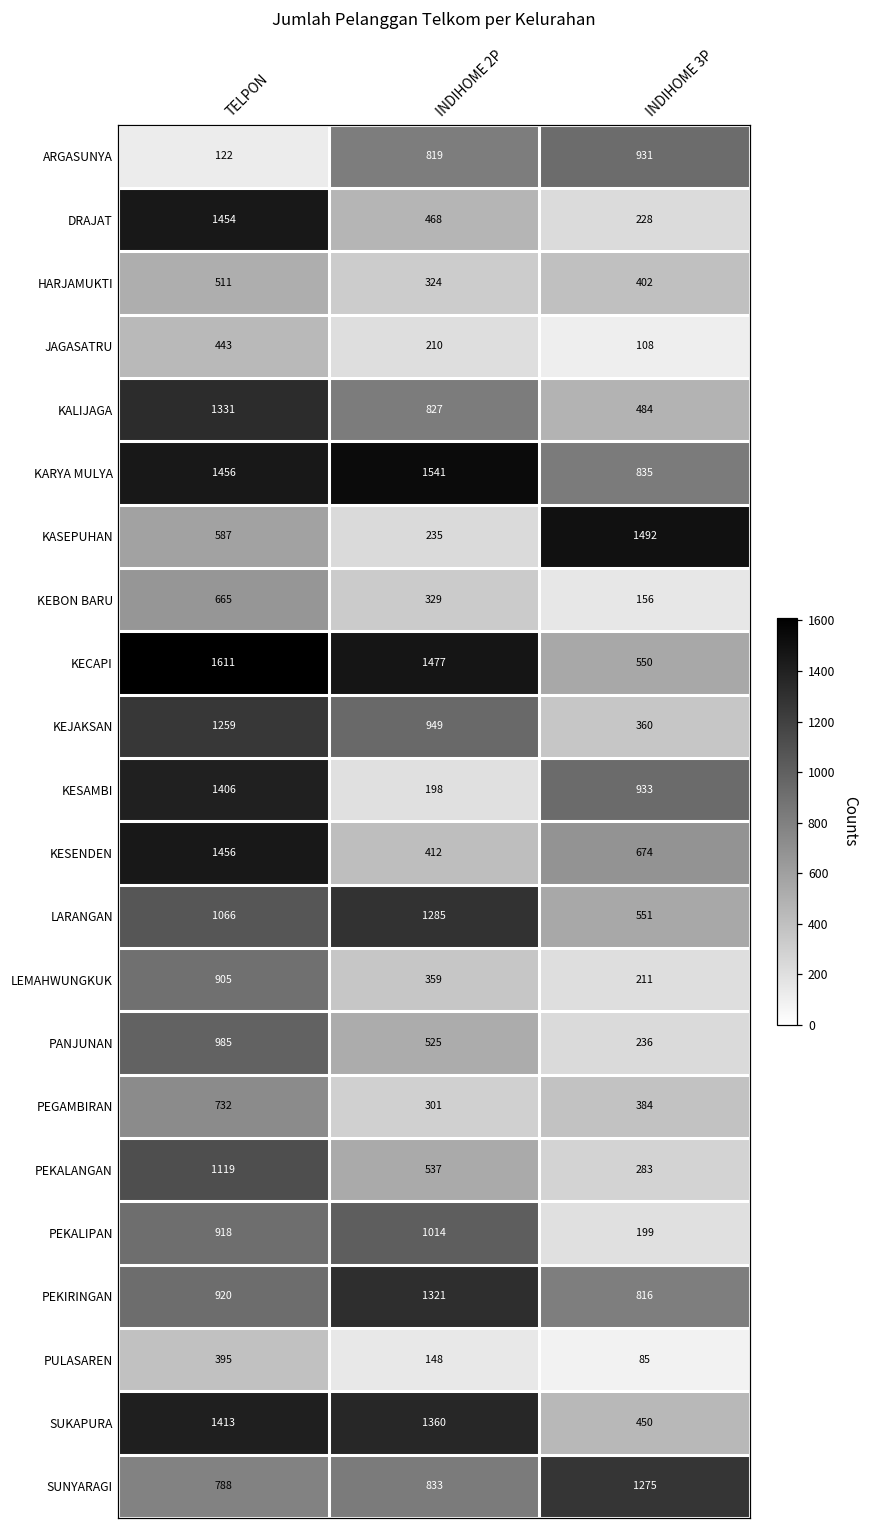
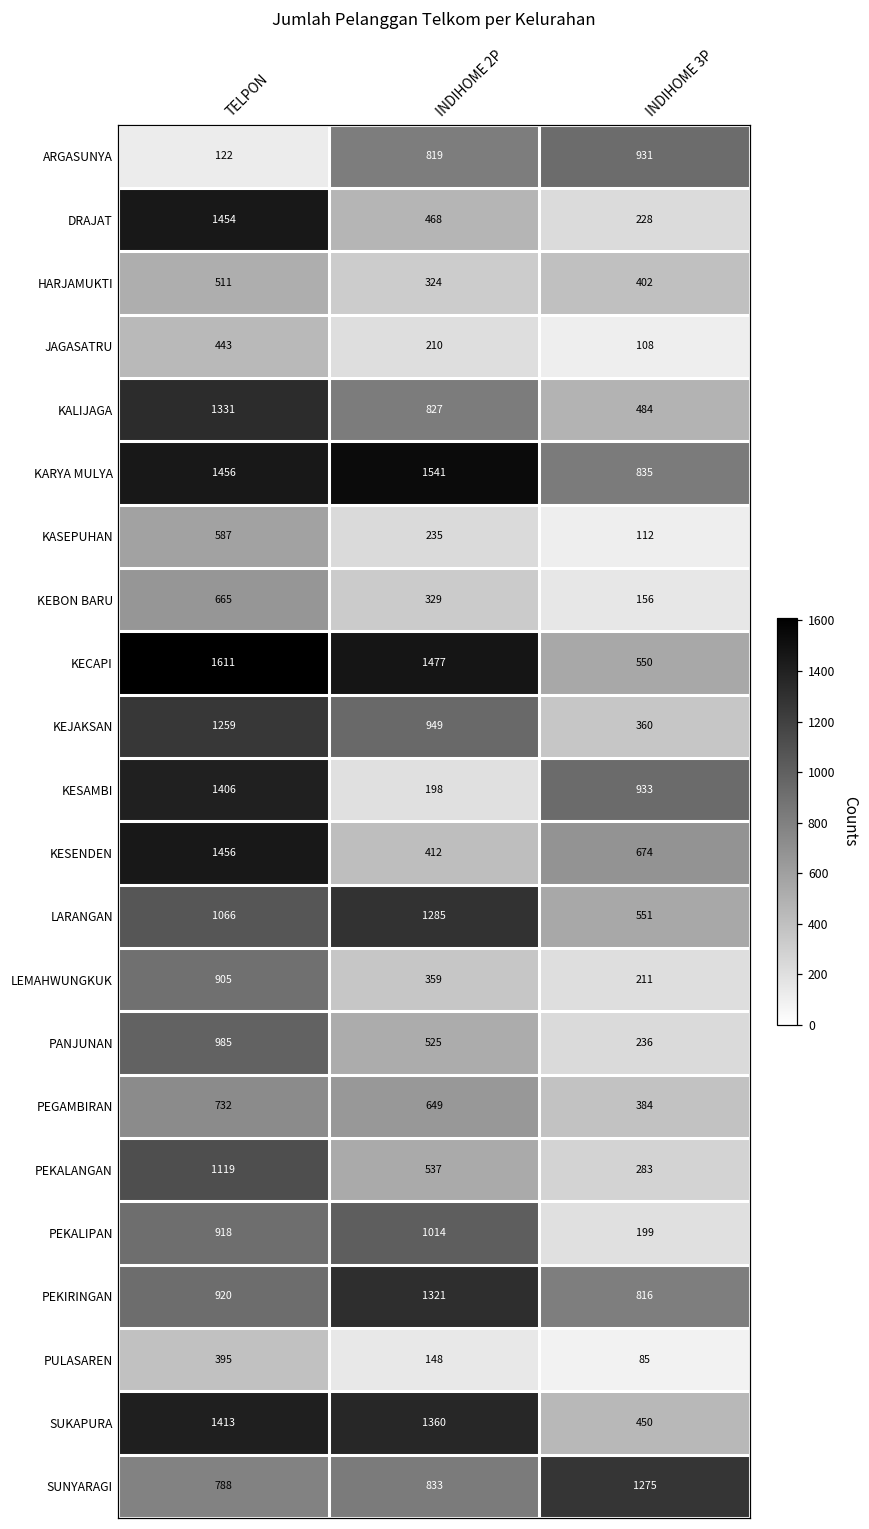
KASEPUHAN, INDIHOME 3P: 1492 -> 112
PEGAMBIRAN, INDIHOME 2P: 301 -> 649
